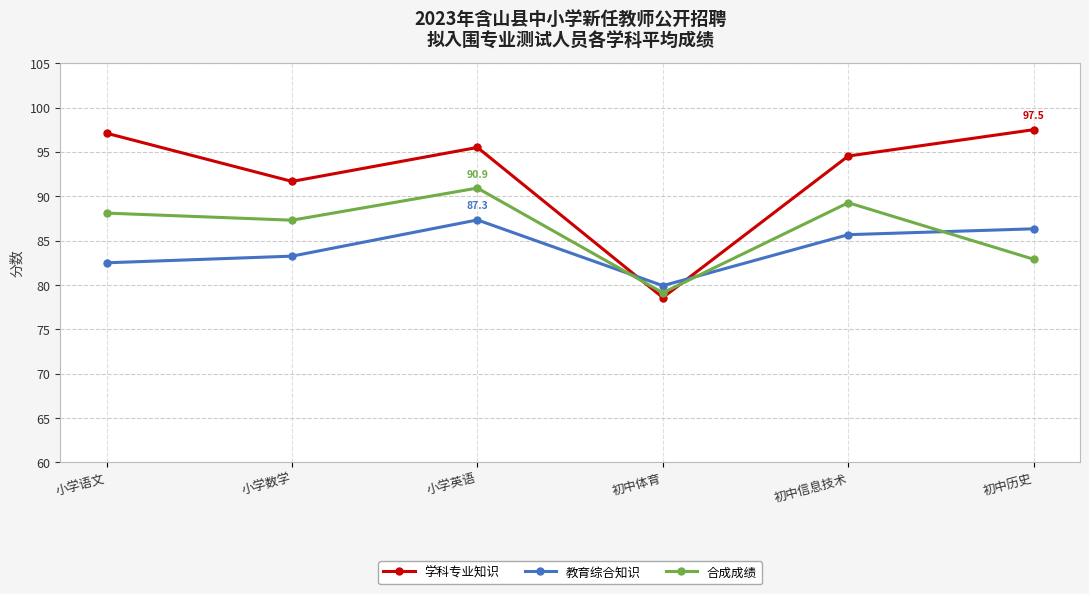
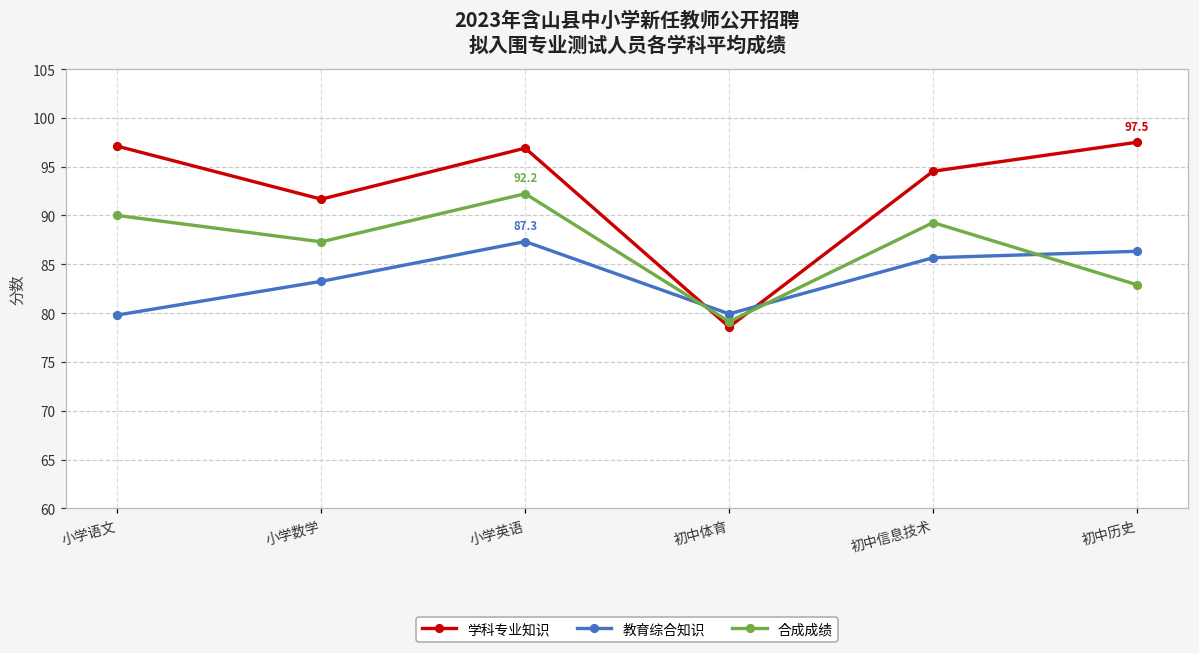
教育综合知识, 小学语文: 83 -> 80
合成成绩, 小学语文: 88 -> 90
学科专业知识, 小学英语: 96 -> 97
合成成绩, 小学英语: 90.9 -> 92.2
